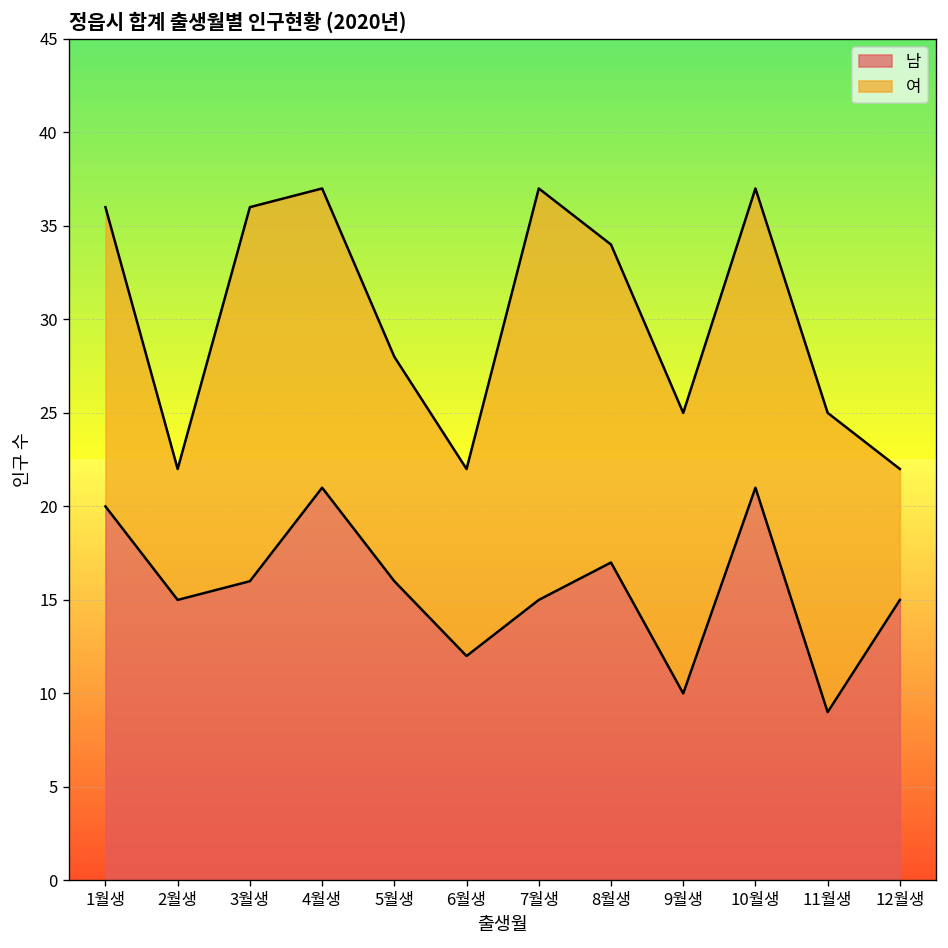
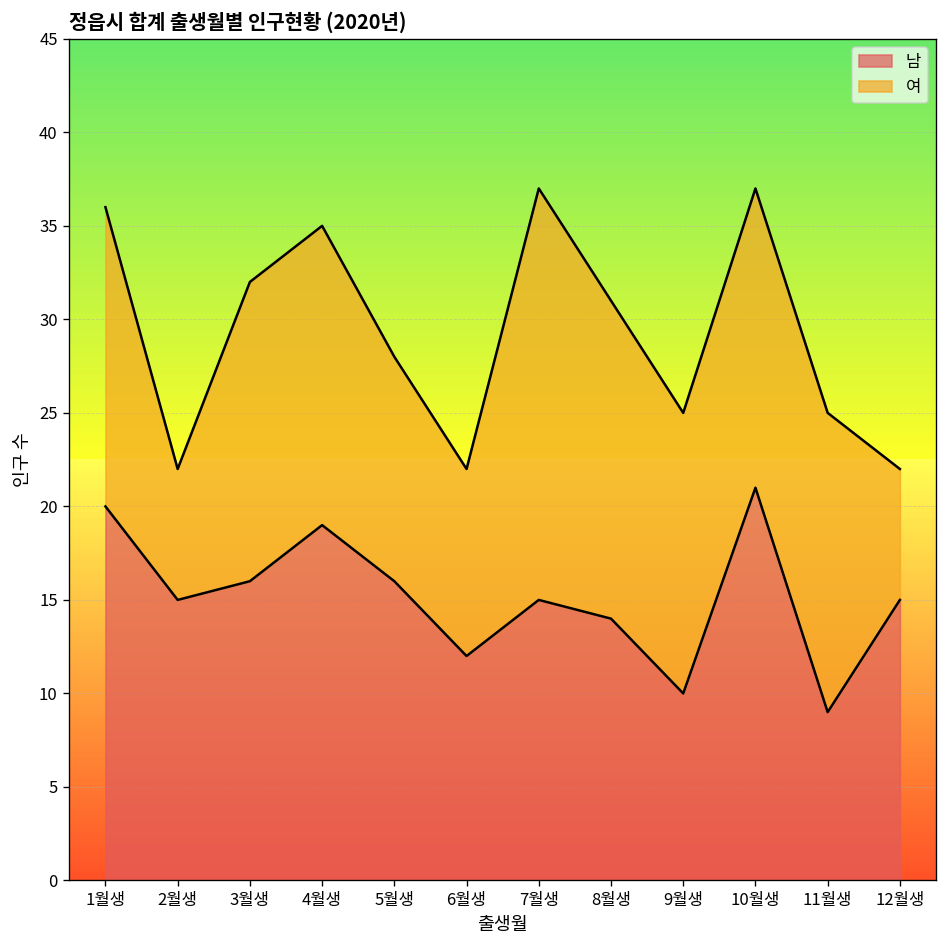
여, 3월생: 20 -> 16
남, 4월생: 21 -> 19
남, 8월생: 17 -> 14
